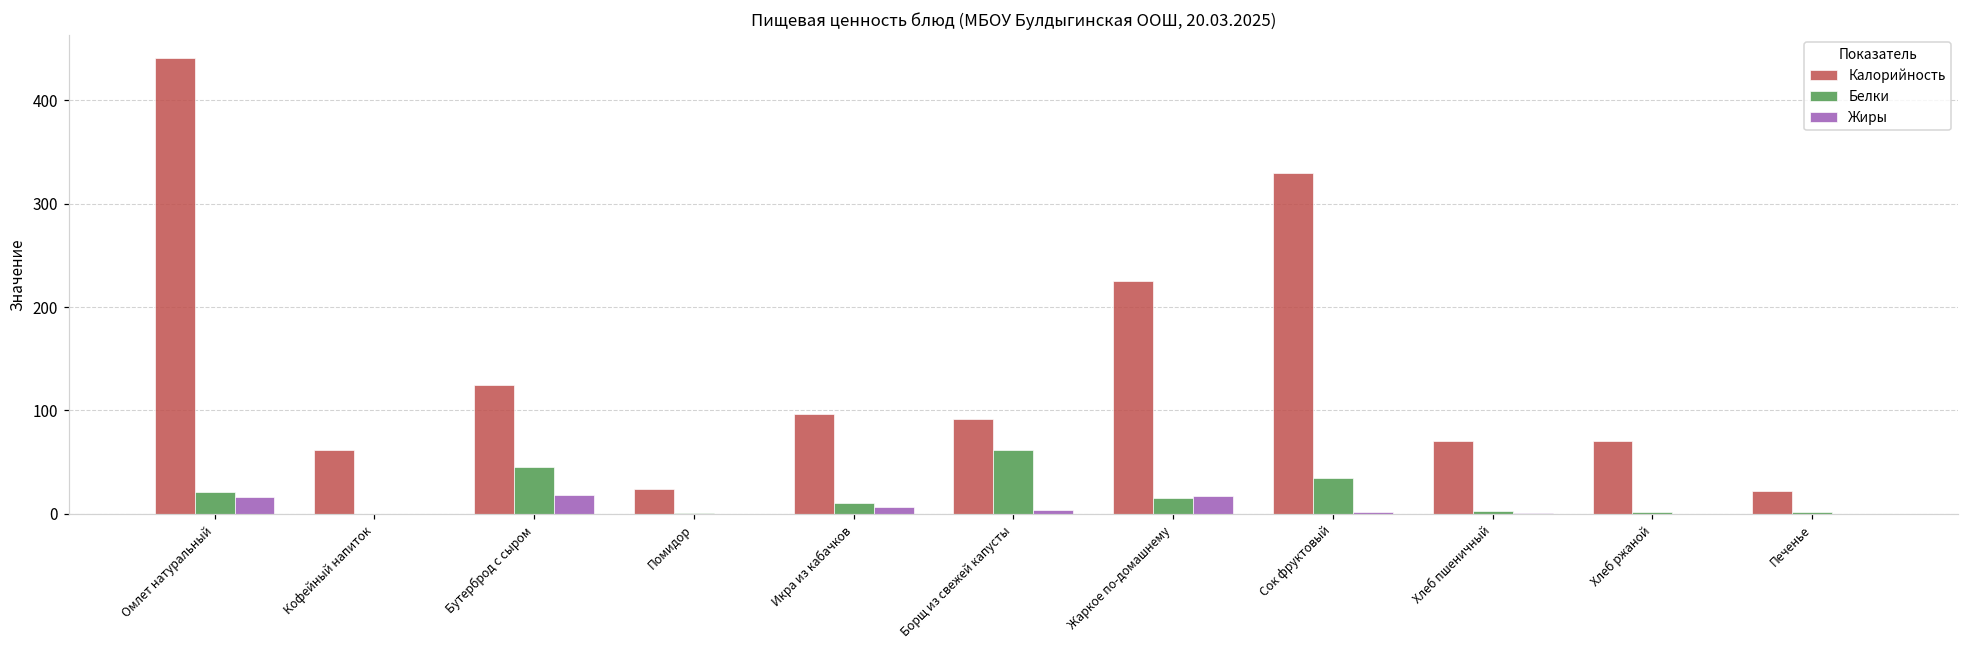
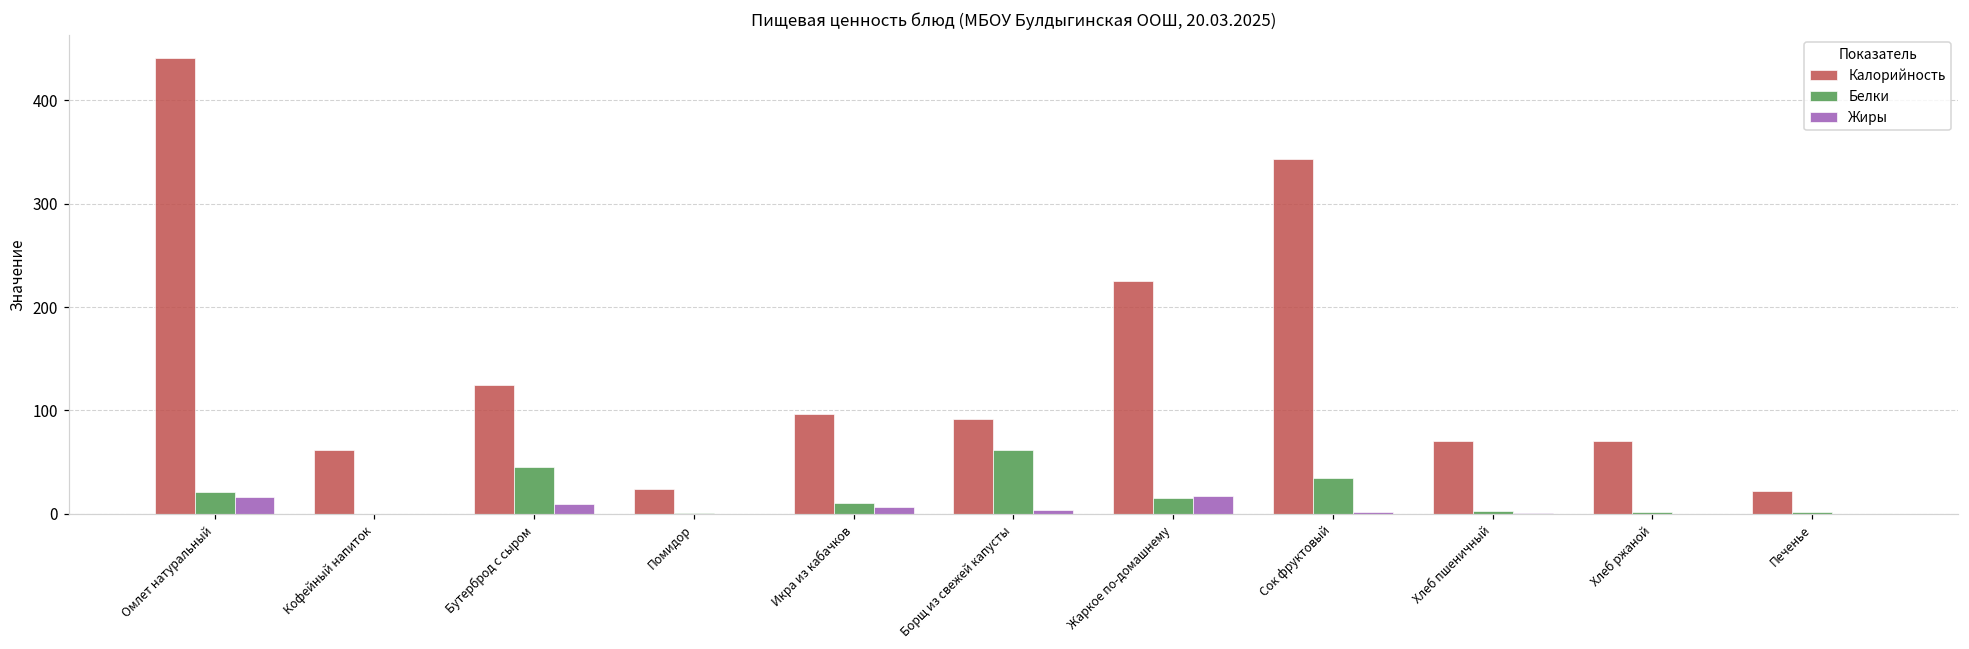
Жиры, Бутерброд с сыром: 20 -> 10
Калорийность, Сок фруктовый: 330 -> 340
